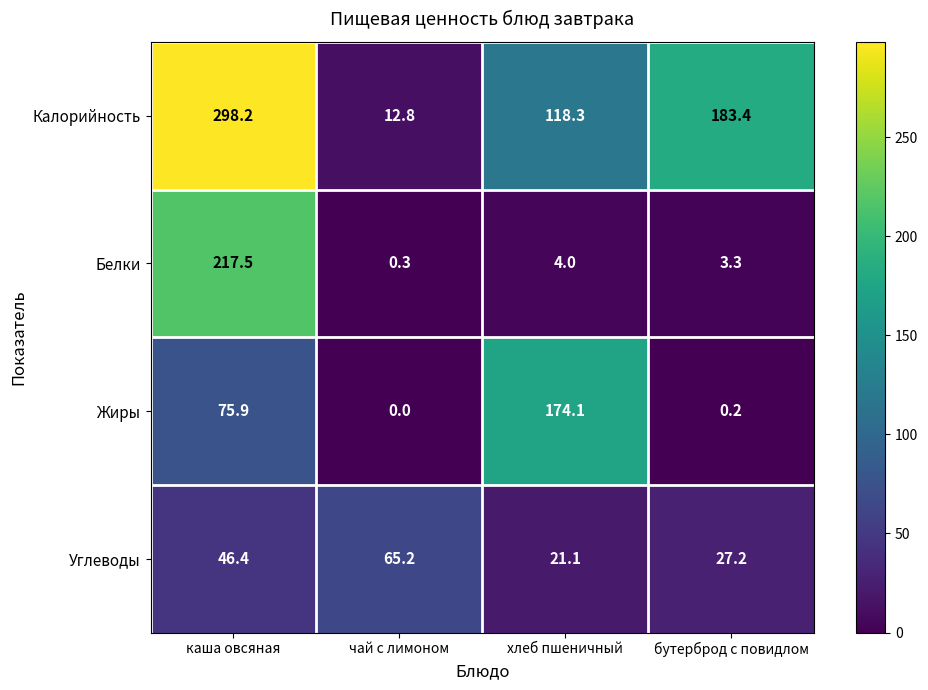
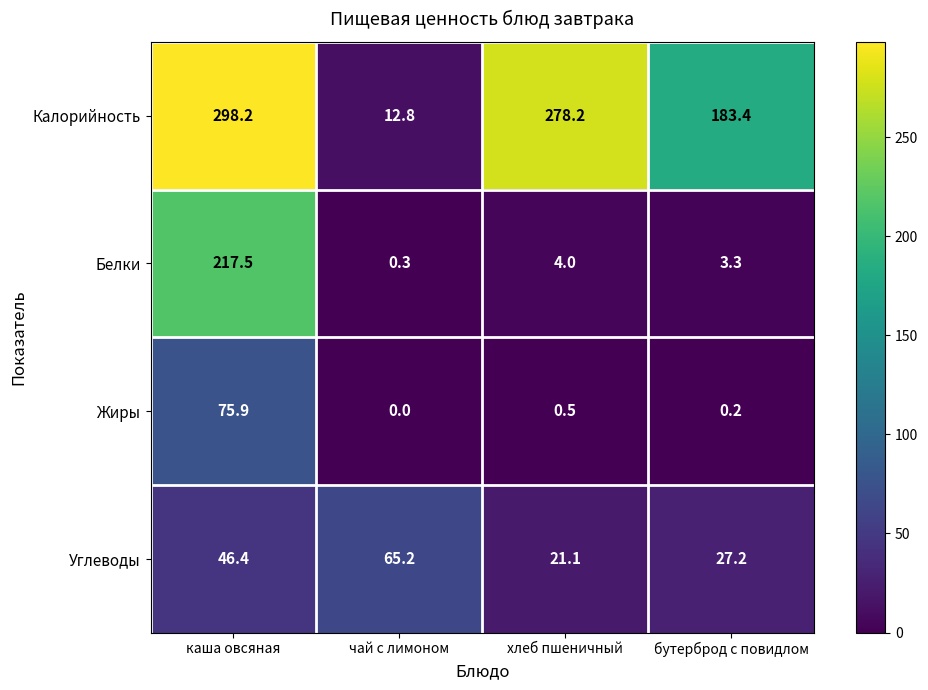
Калорийность, хлеб пшеничный: 118.3 -> 278.2
Жиры, хлеб пшеничный: 174.1 -> 0.5
